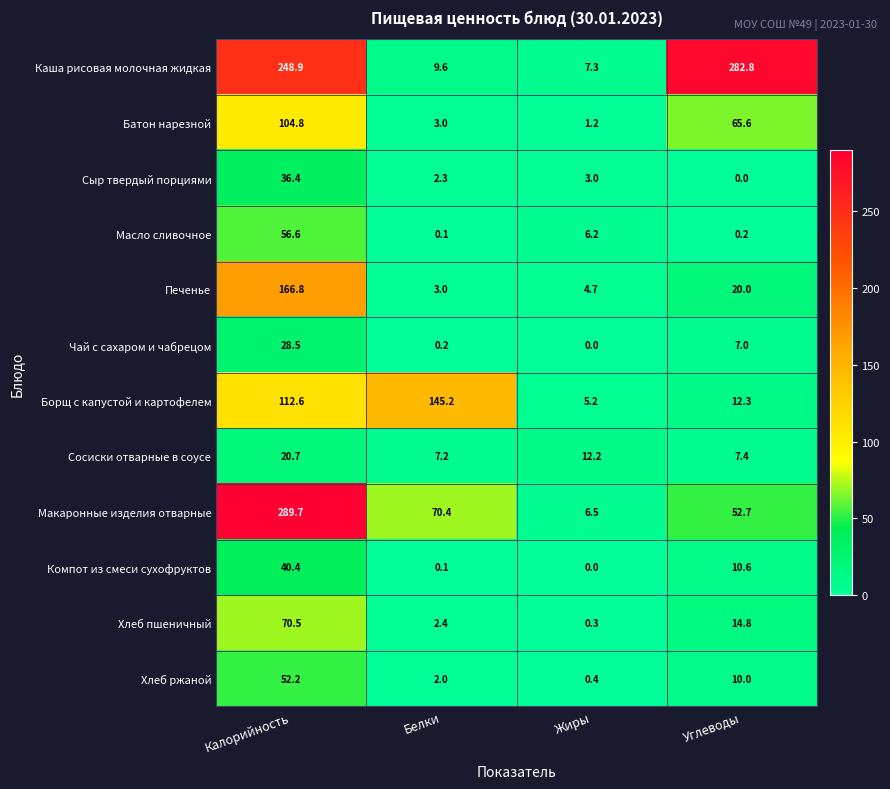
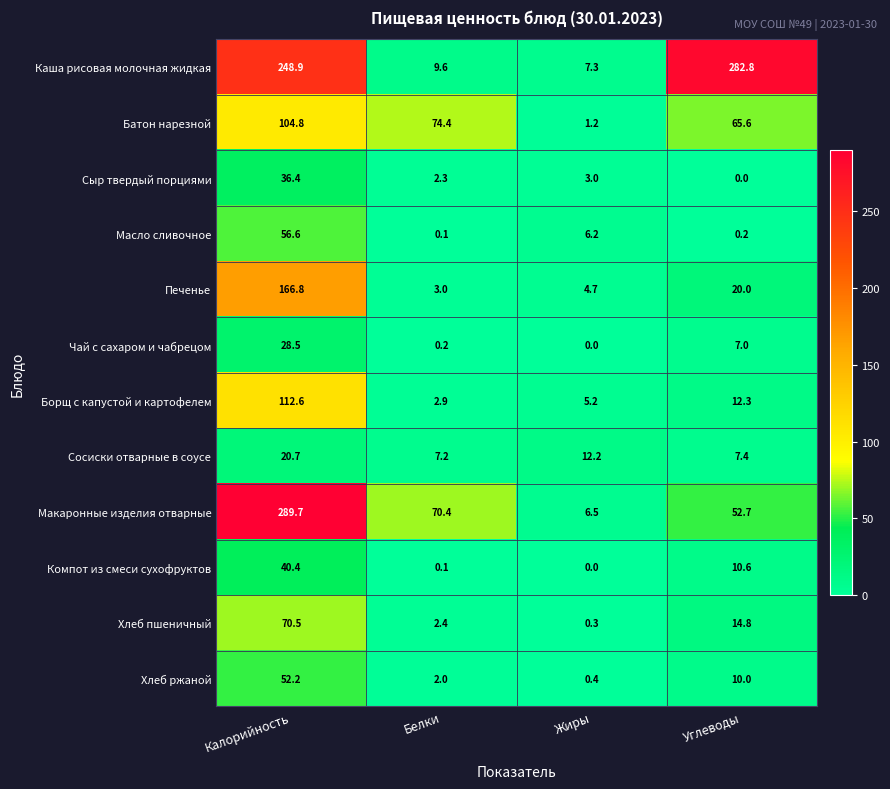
Батон нарезной, Белки: 3.0 -> 74.4
Борщ с капустой и картофелем, Белки: 145.2 -> 2.9
